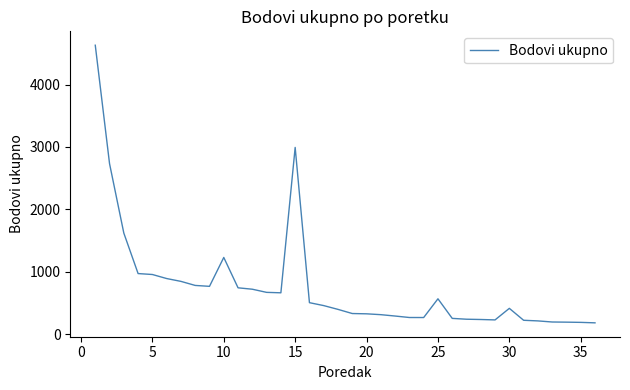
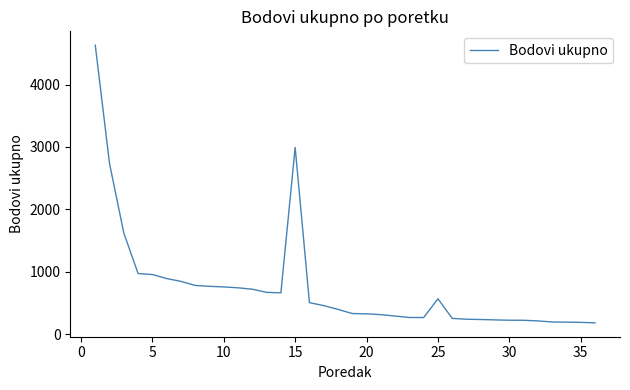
10: 1200 -> 800
30: 400 -> 200
